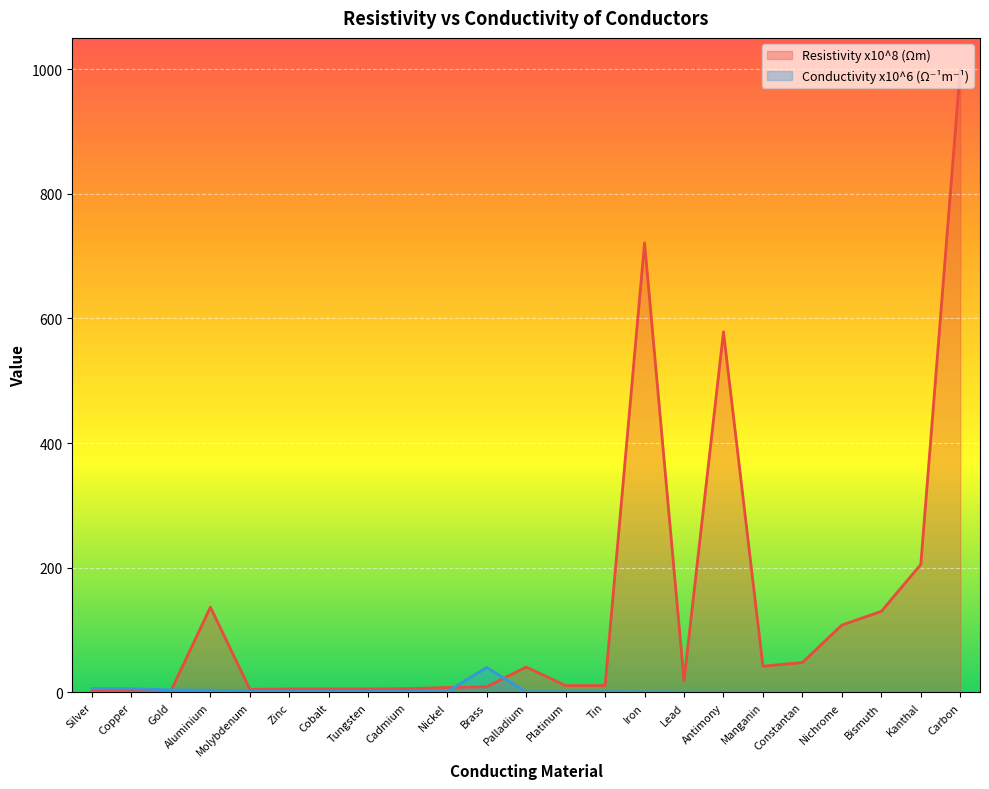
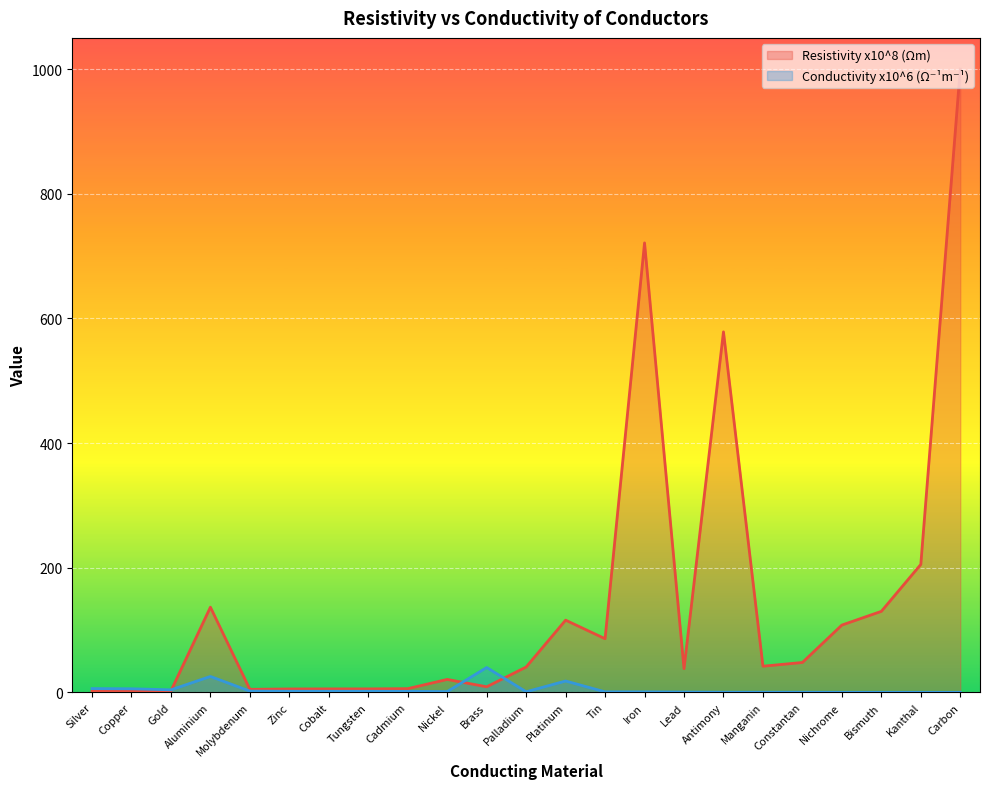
Conductivity x10^6 (Ω⁻¹m⁻¹), Aluminium: 0 -> 30
Resistivity x10^8 (Ωm), Nickel: 10 -> 20
Resistivity x10^8 (Ωm), Platinum: 10 -> 120
Conductivity x10^6 (Ω⁻¹m⁻¹), Platinum: 0 -> 20
Resistivity x10^8 (Ωm), Tin: 10 -> 90
Resistivity x10^8 (Ωm), Lead: 20 -> 40
